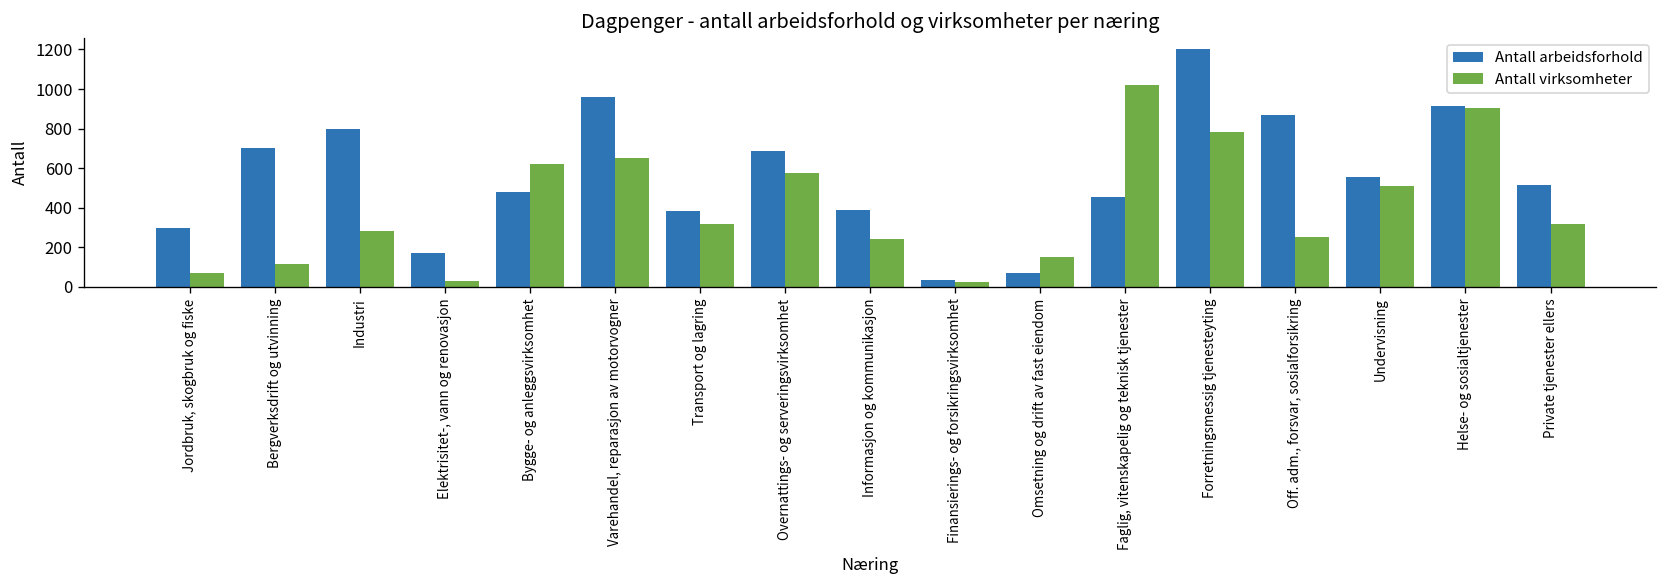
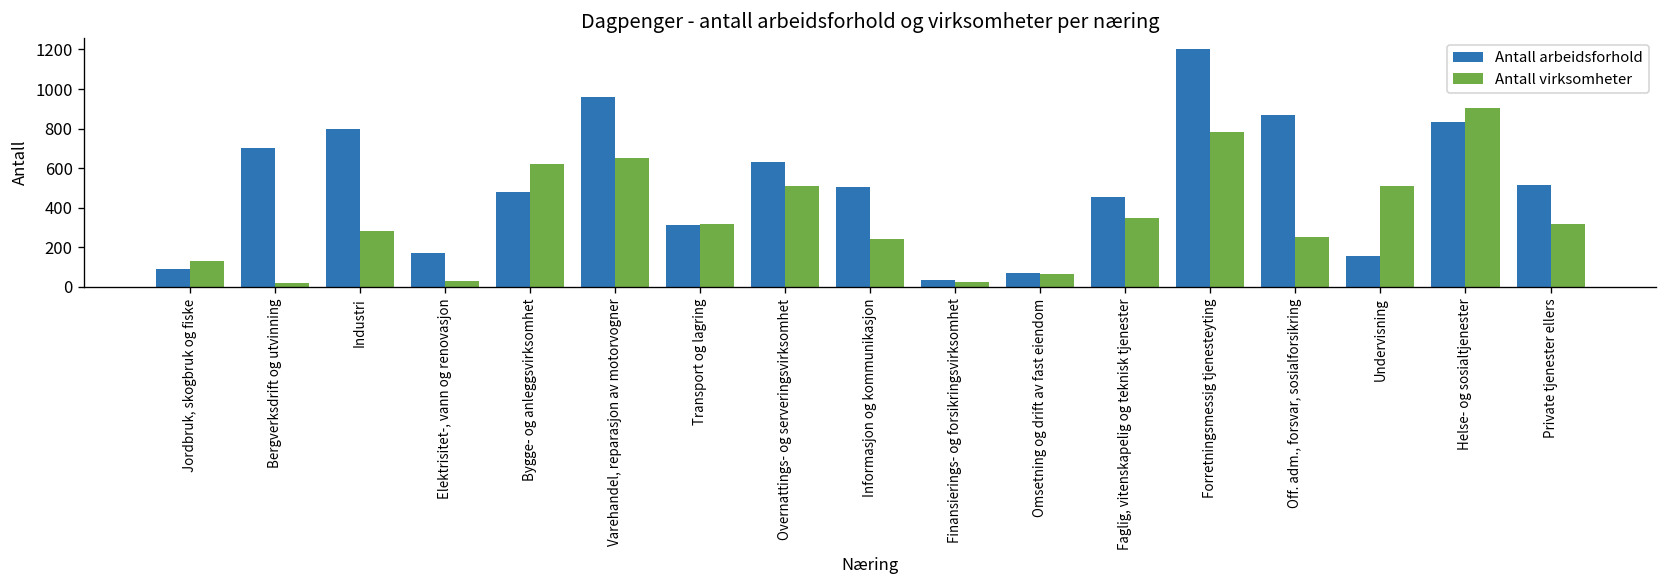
Antall arbeidsforhold, Jordbruk, skogbruk og fiske: 300 -> 90
Antall virksomheter, Jordbruk, skogbruk og fiske: 70 -> 130
Antall virksomheter, Bergverksdrift og utvinning: 110 -> 20
Antall arbeidsforhold, Transport og lagring: 380 -> 310
Antall arbeidsforhold, Overnattings- og serveringsvirksomhet: 690 -> 630
Antall virksomheter, Overnattings- og serveringsvirksomhet: 580 -> 510
Antall arbeidsforhold, Informasjon og kommunikasjon: 390 -> 510
Antall virksomheter, Omsetning og drift av fast eiendom: 150 -> 70
Antall virksomheter, Faglig, vitenskapelig og teknisk tjenester: 1020 -> 350
Antall arbeidsforhold, Undervisning: 560 -> 160
Antall arbeidsforhold, Helse- og sosialtjenester: 910 -> 830
